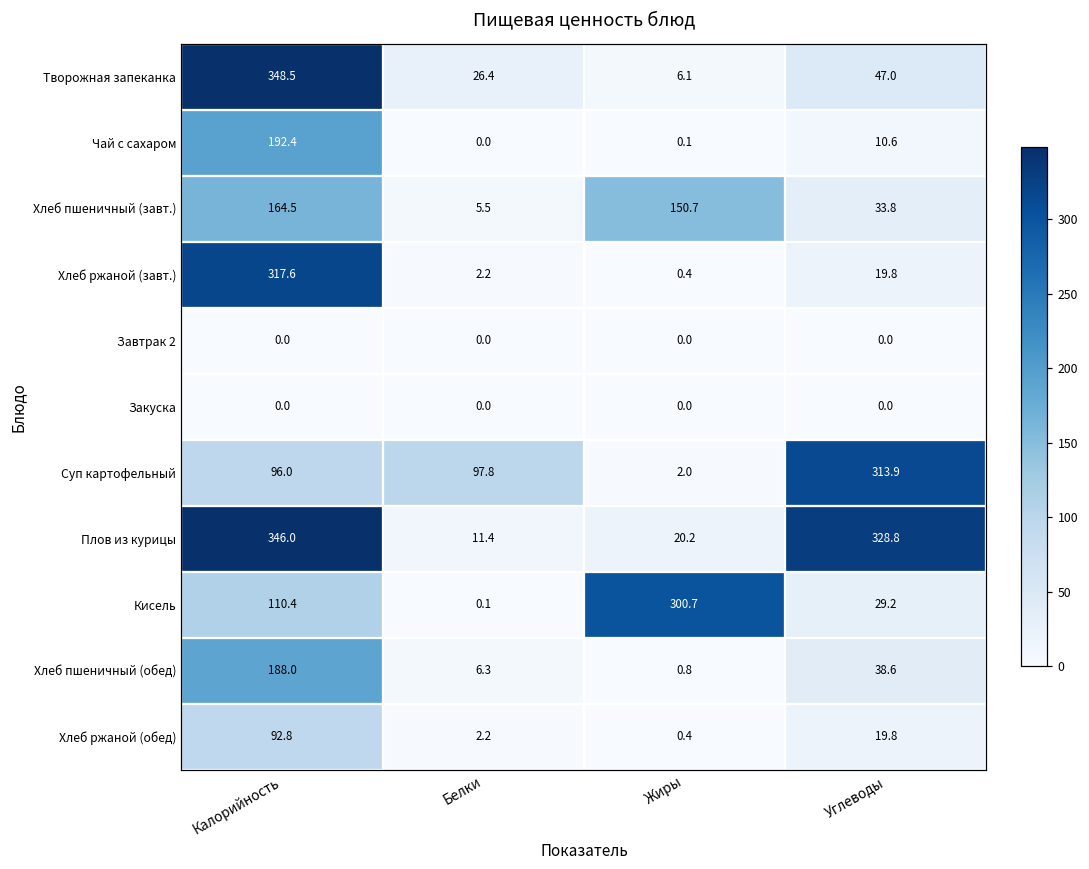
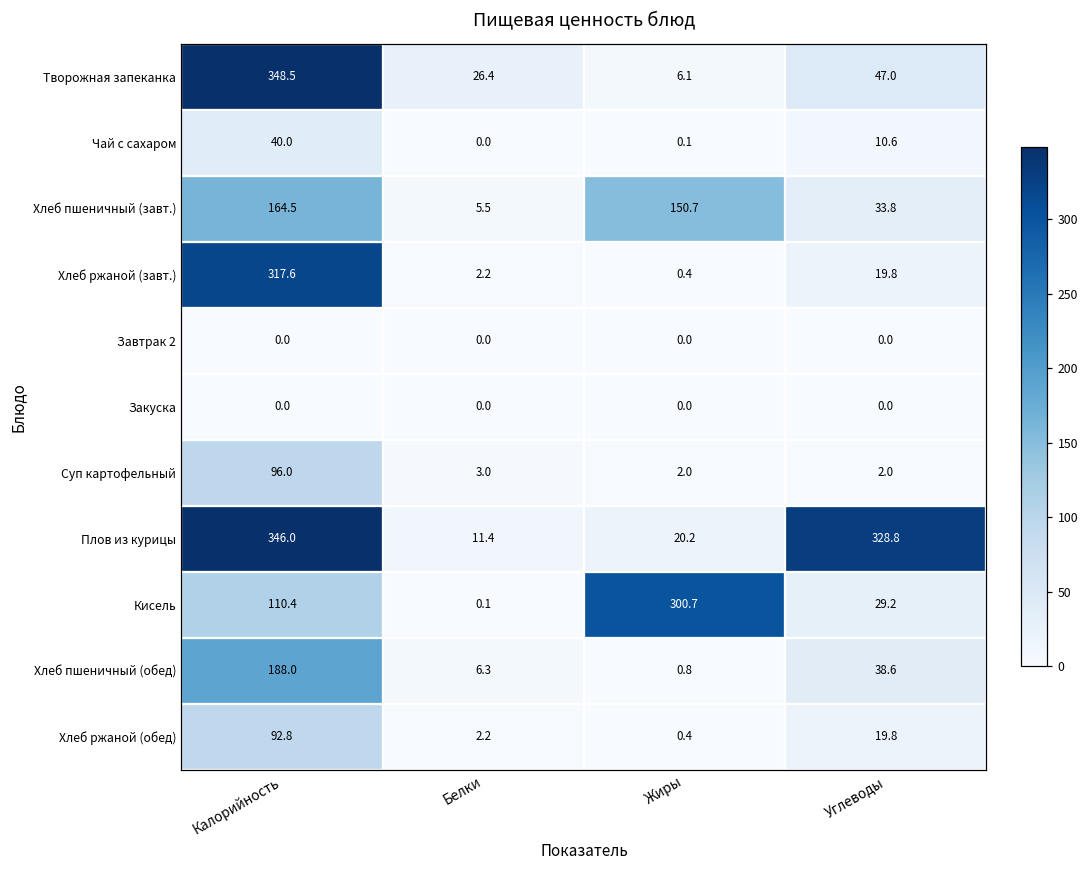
Чай с сахаром, Калорийность: 192.4 -> 40.0
Суп картофельный, Белки: 97.8 -> 3.0
Суп картофельный, Углеводы: 313.9 -> 2.0
